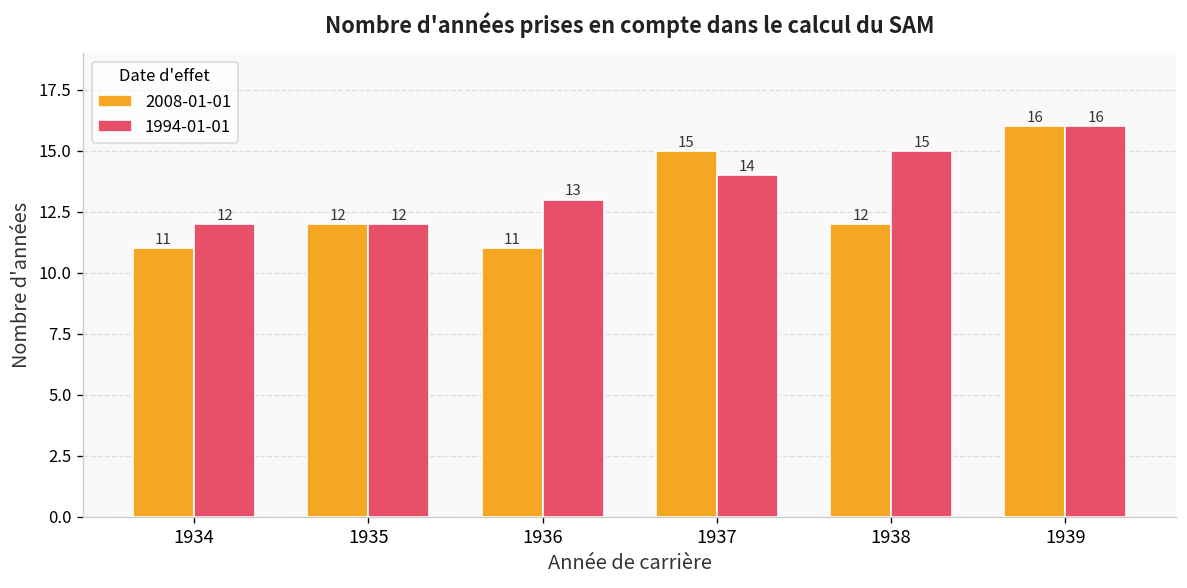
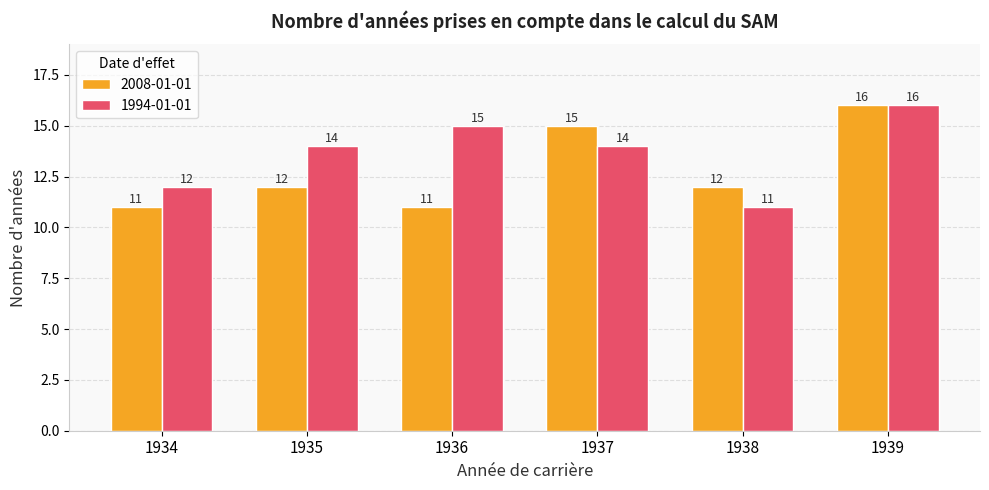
1994-01-01, 1935: 12 -> 14
1994-01-01, 1936: 13 -> 15
1994-01-01, 1938: 15 -> 11
